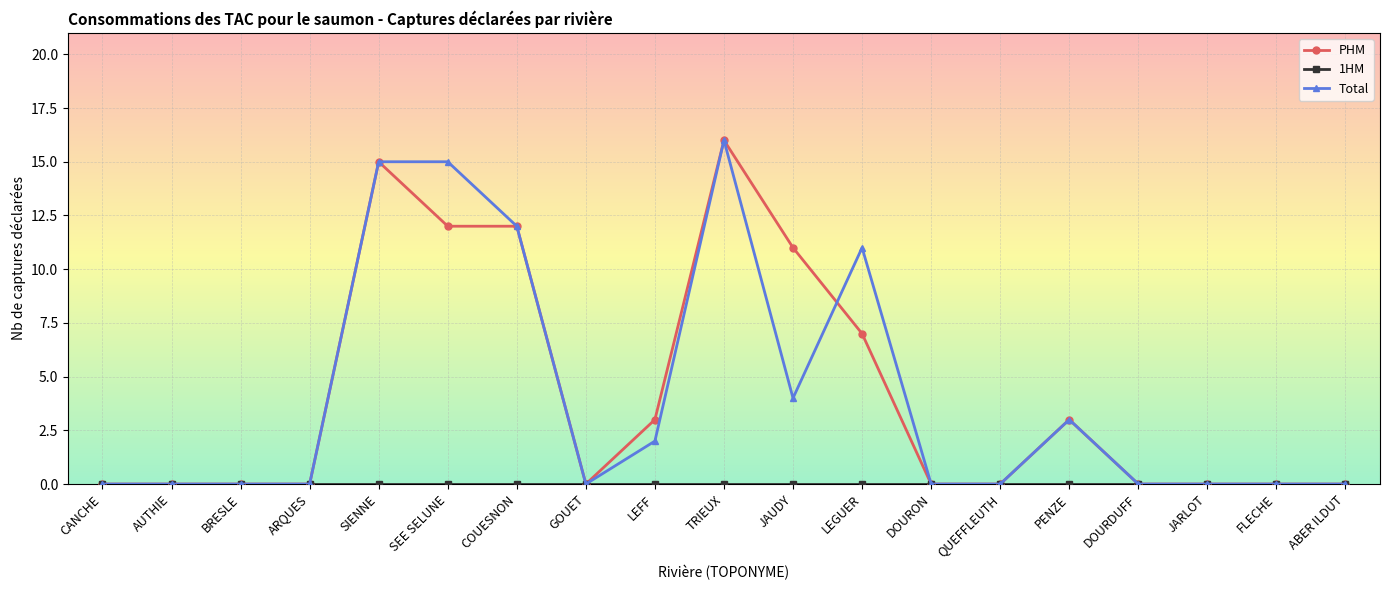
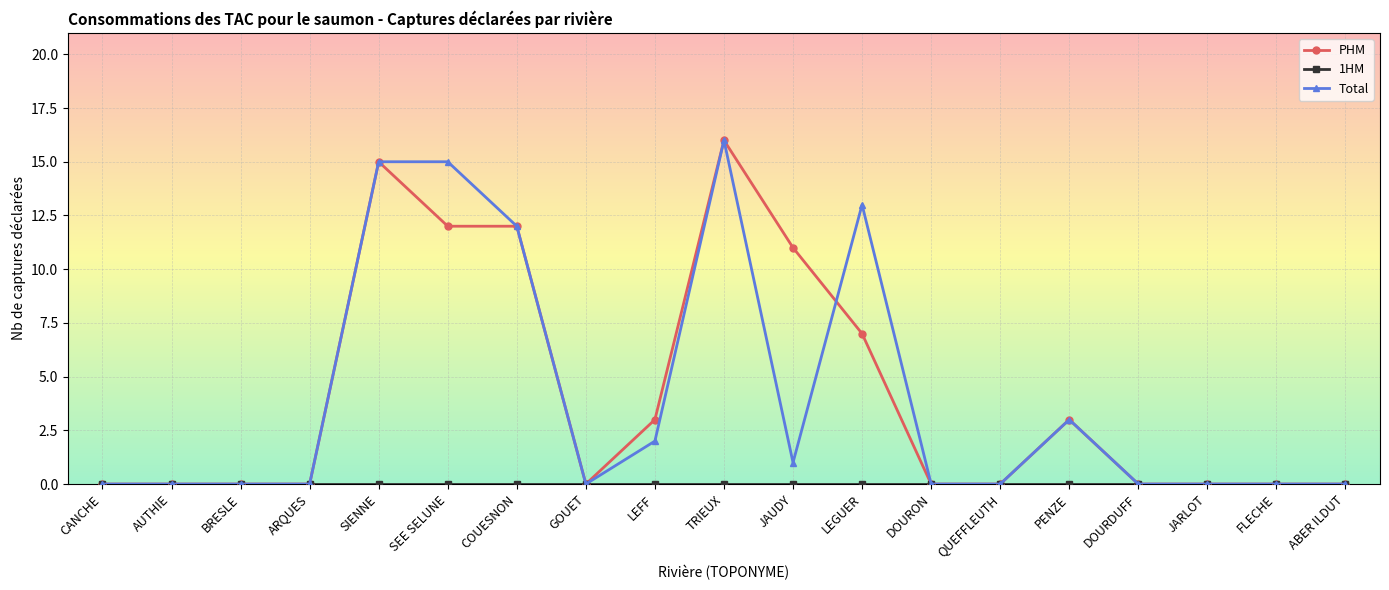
Total, JAUDY: 4 -> 1
Total, LEGUER: 11 -> 13
